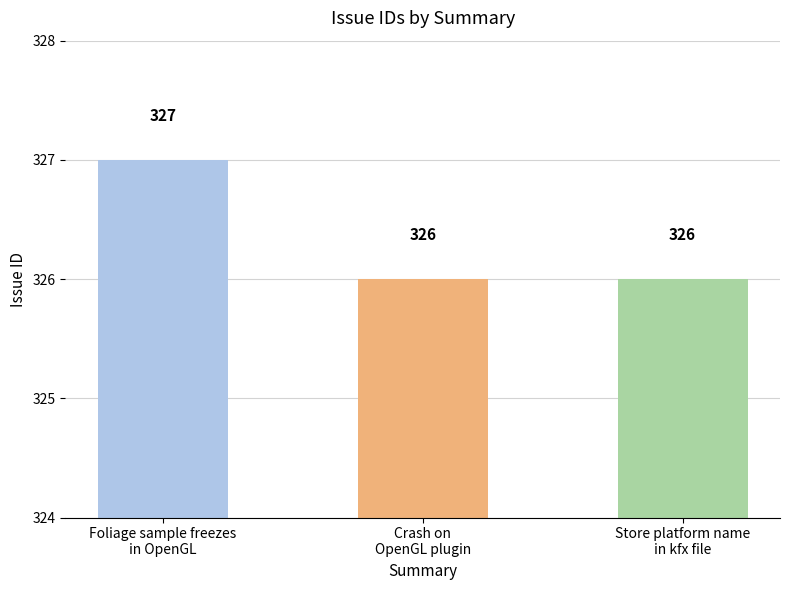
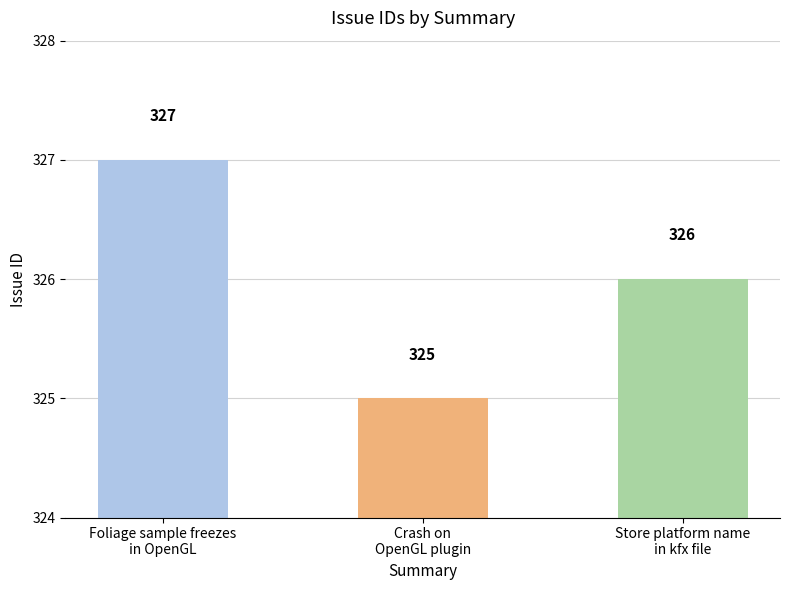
Crash on OpenGL plugin: 326 -> 325
